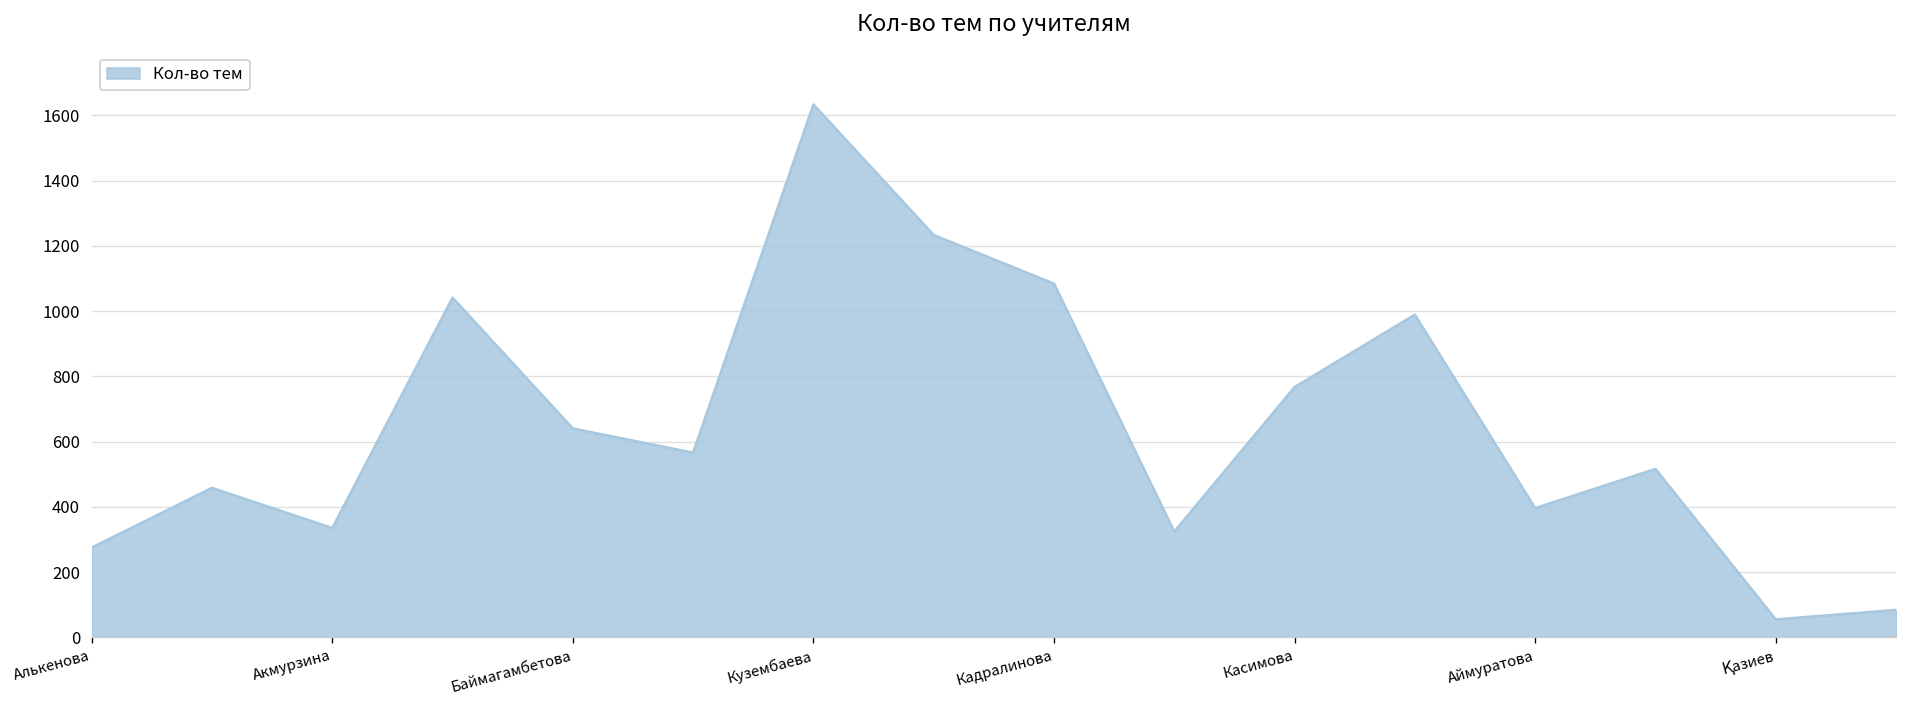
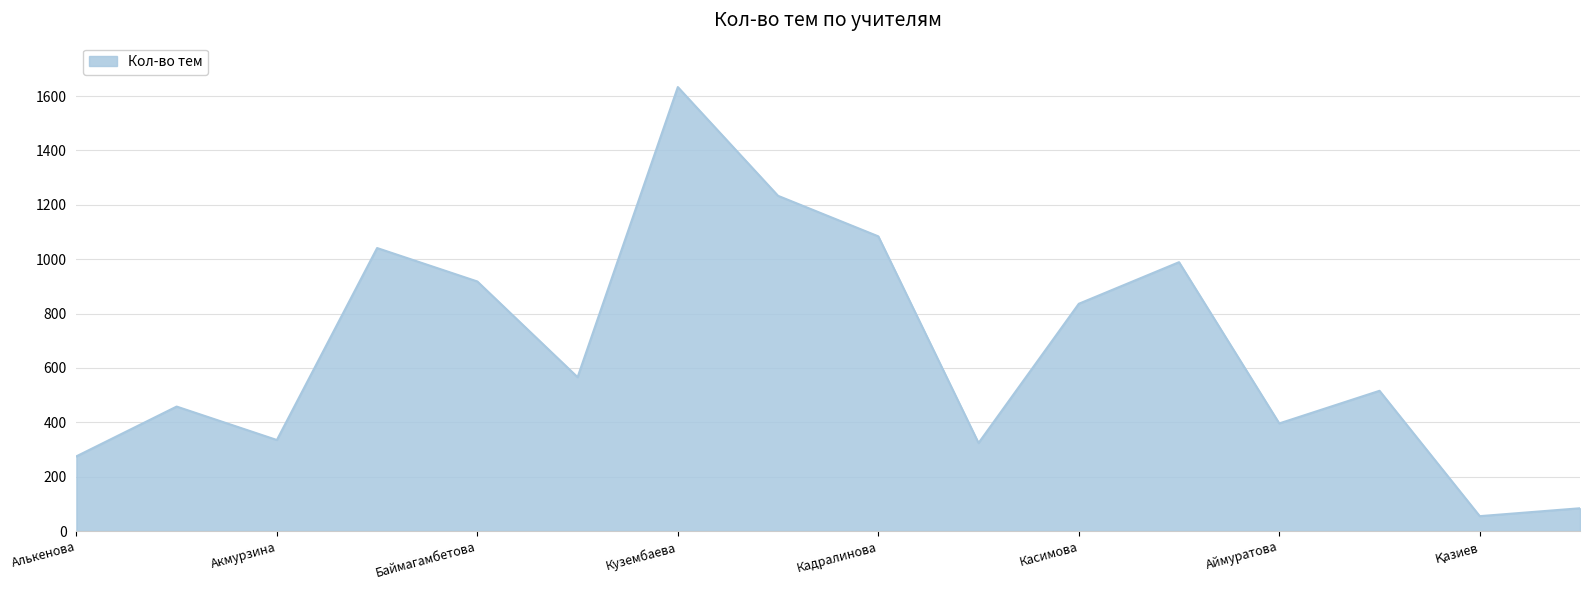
Баймагамбетова: 640 -> 920
Касимова: 770 -> 840
